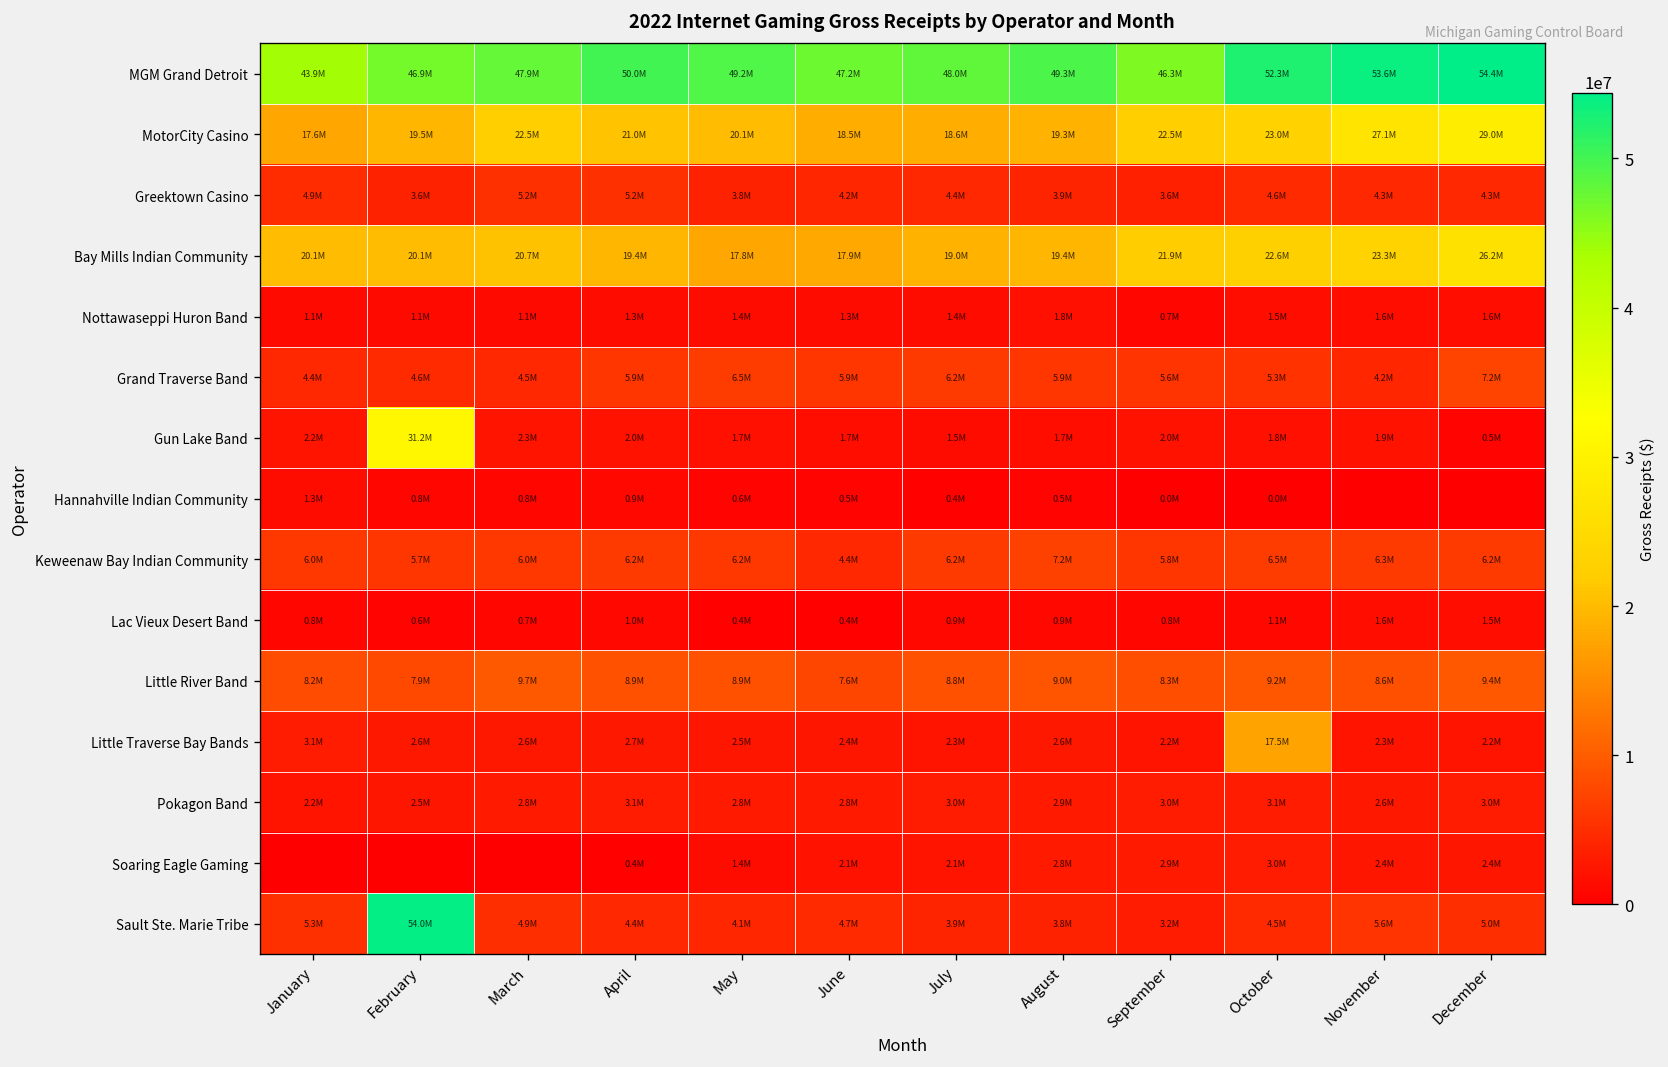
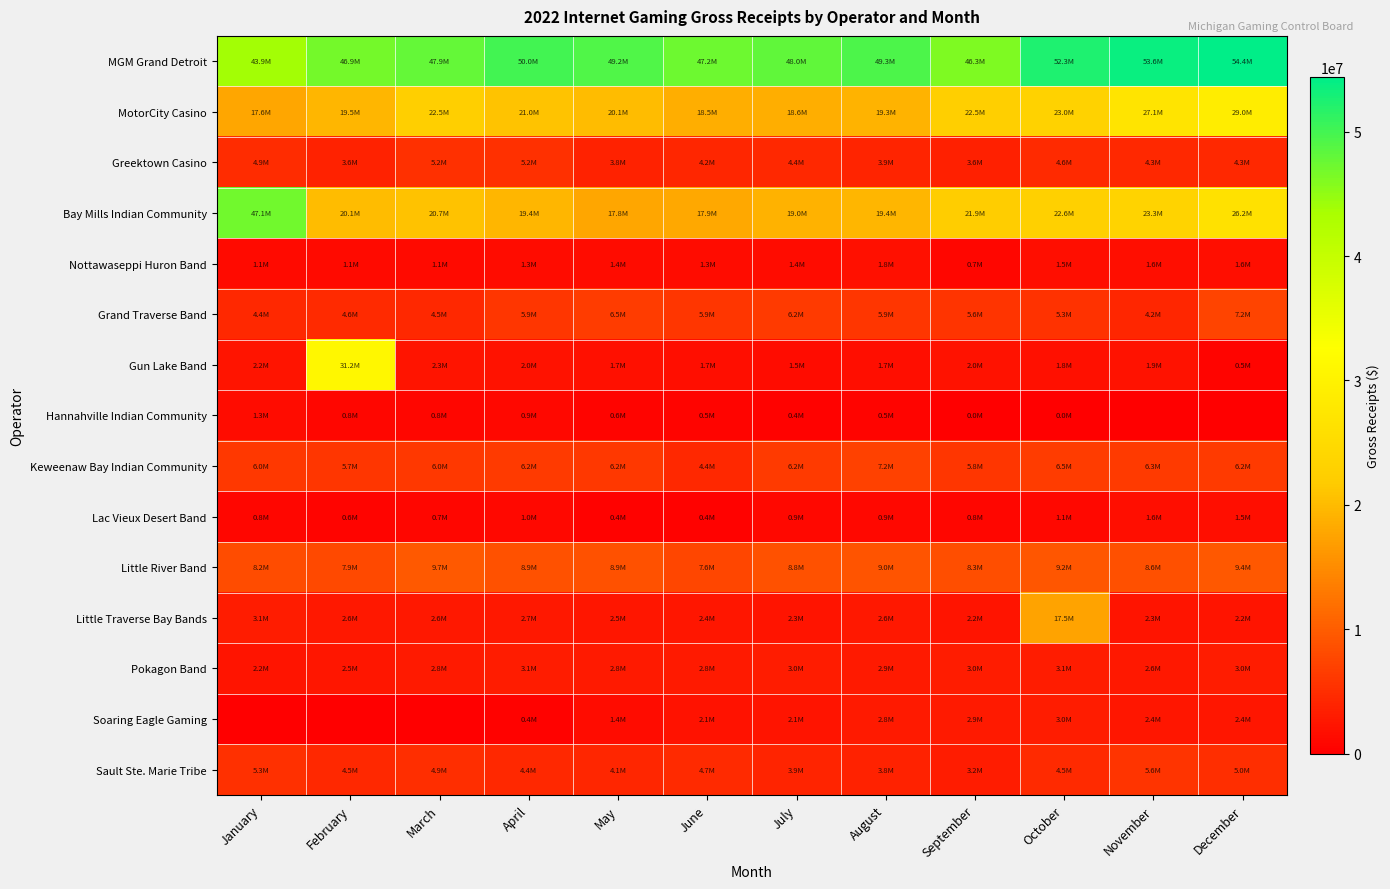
Bay Mills Indian Community, January: 20.1M -> 47.1M
Sault Ste. Marie Tribe, February: 54.0M -> 4.5M
